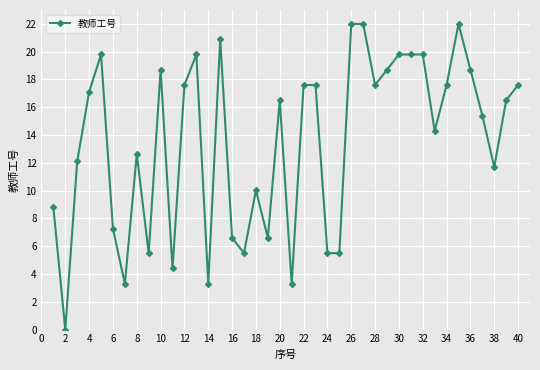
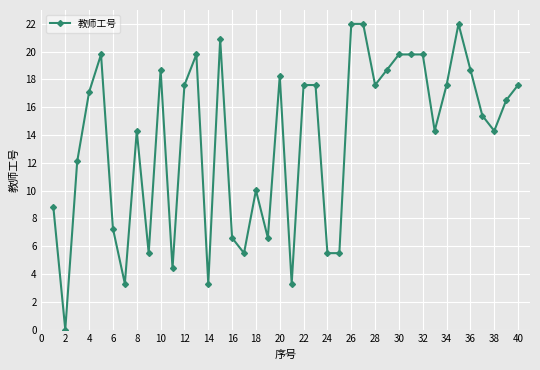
8: 12.6 -> 14.3
20: 16.5 -> 18.3
38: 11.7 -> 14.3
